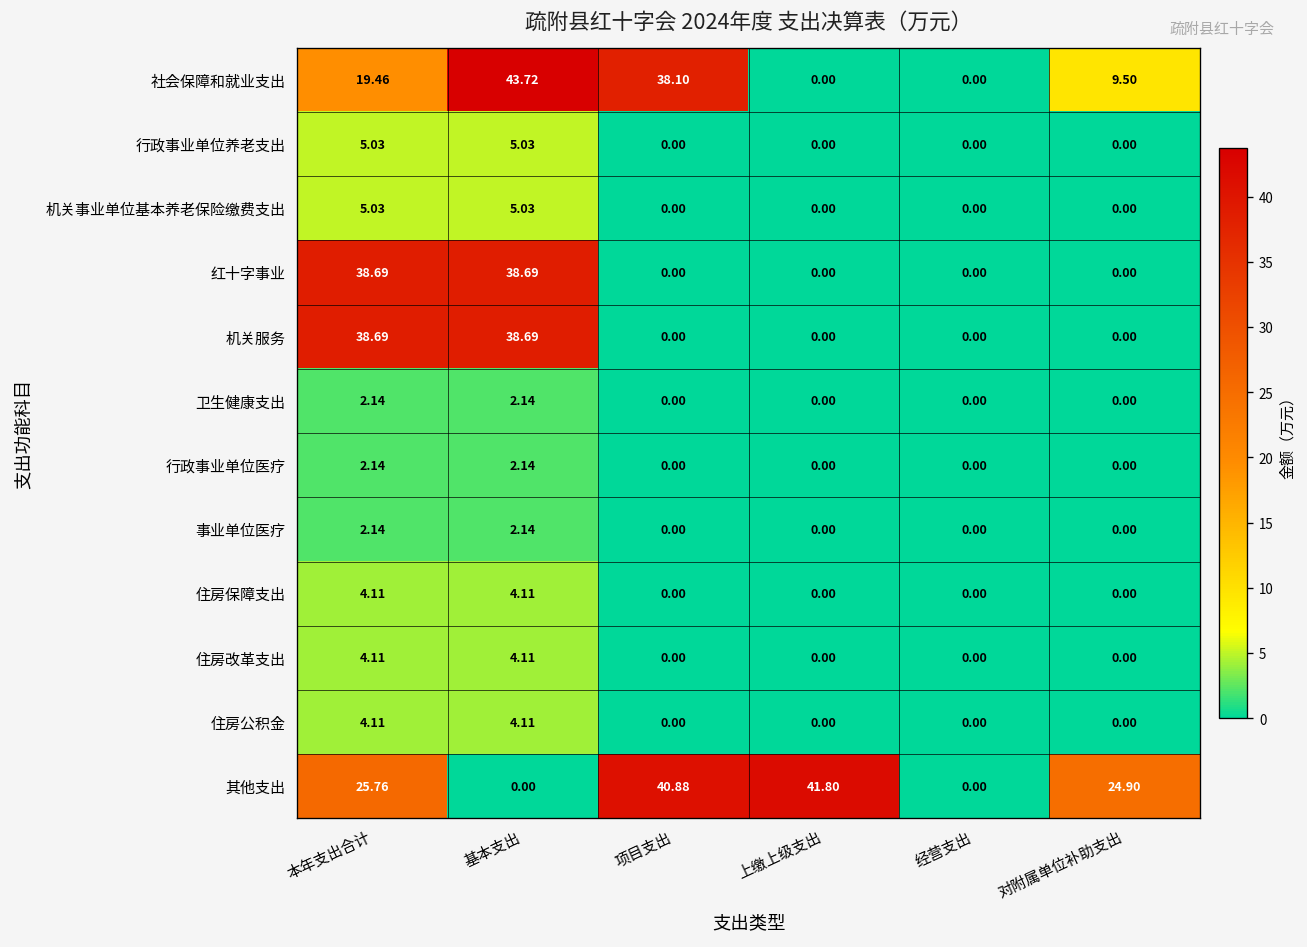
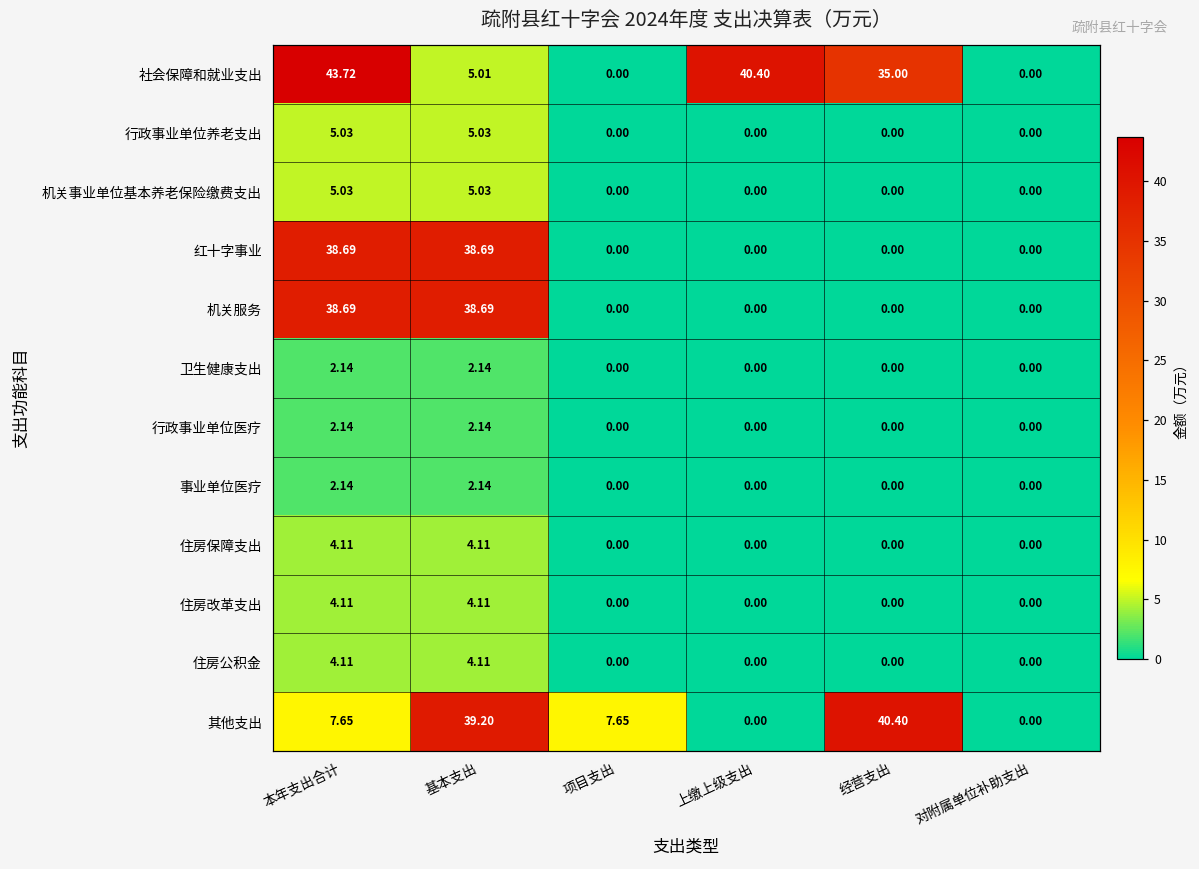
社会保障和就业支出, 本年支出合计: 19.46 -> 43.72
社会保障和就业支出, 基本支出: 43.72 -> 5.01
社会保障和就业支出, 项目支出: 38.10 -> 0.00
社会保障和就业支出, 上缴上级支出: 0.00 -> 40.40
社会保障和就业支出, 经营支出: 0.00 -> 35.00
社会保障和就业支出, 对附属单位补助支出: 9.50 -> 0.00
其他支出, 本年支出合计: 25.76 -> 7.65
其他支出, 基本支出: 0.00 -> 39.20
其他支出, 项目支出: 40.88 -> 7.65
其他支出, 上缴上级支出: 41.80 -> 0.00
其他支出, 经营支出: 0.00 -> 40.40
其他支出, 对附属单位补助支出: 24.90 -> 0.00
